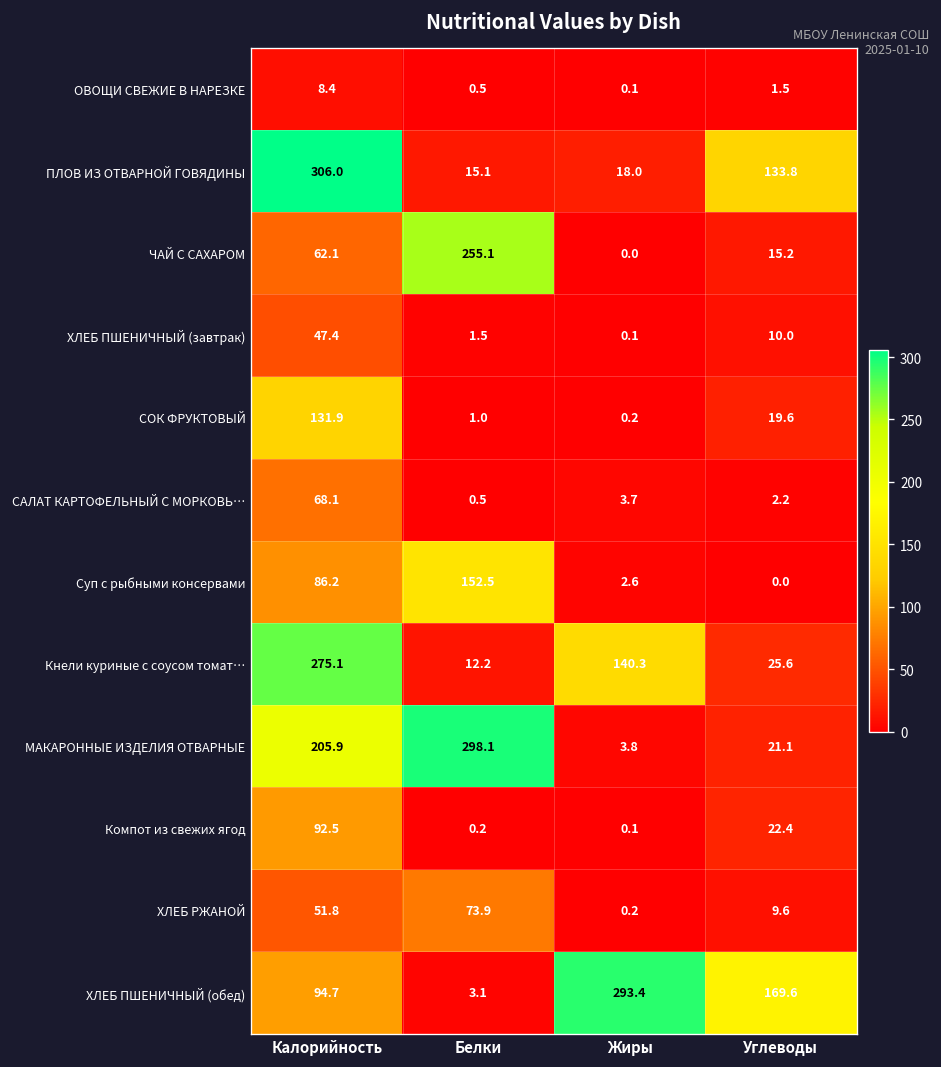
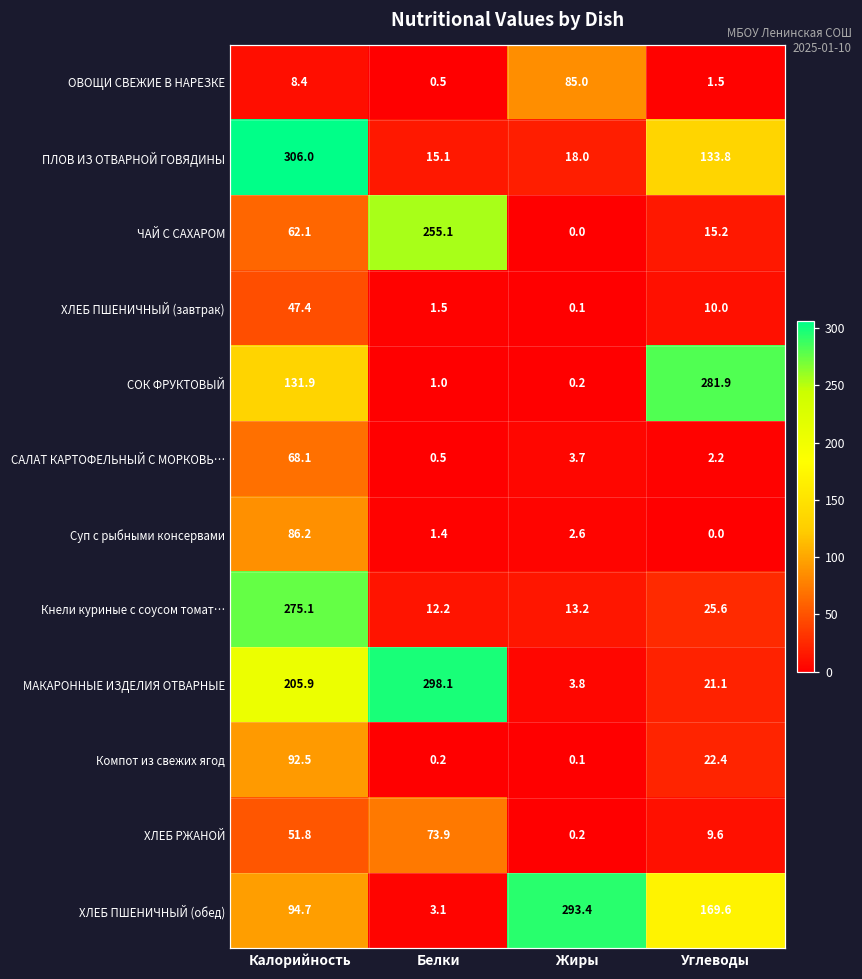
ОВОЩИ СВЕЖИЕ В НАРЕЗКЕ, Жиры: 0.1 -> 85.0
СОК ФРУКТОВЫЙ, Углеводы: 19.6 -> 281.9
Суп с рыбными консервами, Белки: 152.5 -> 1.4
Кнели куриные с соусом томат…, Жиры: 140.3 -> 13.2
